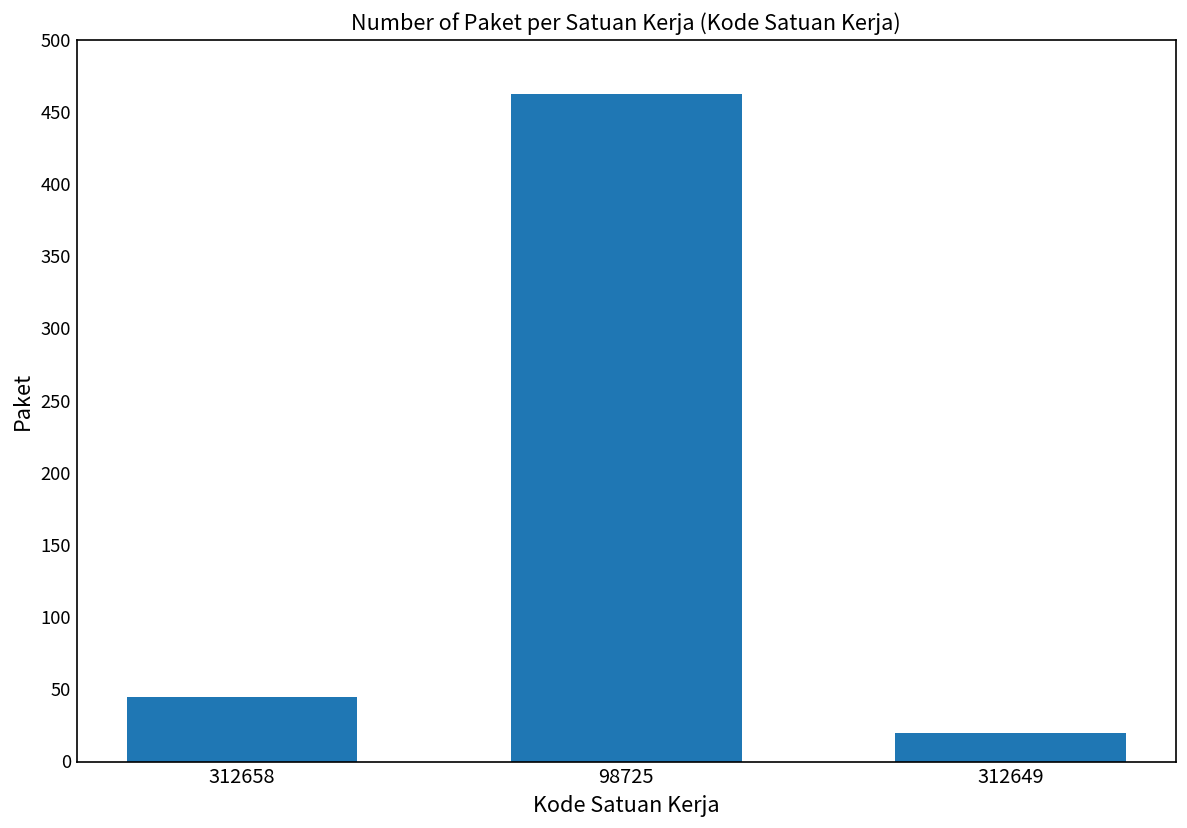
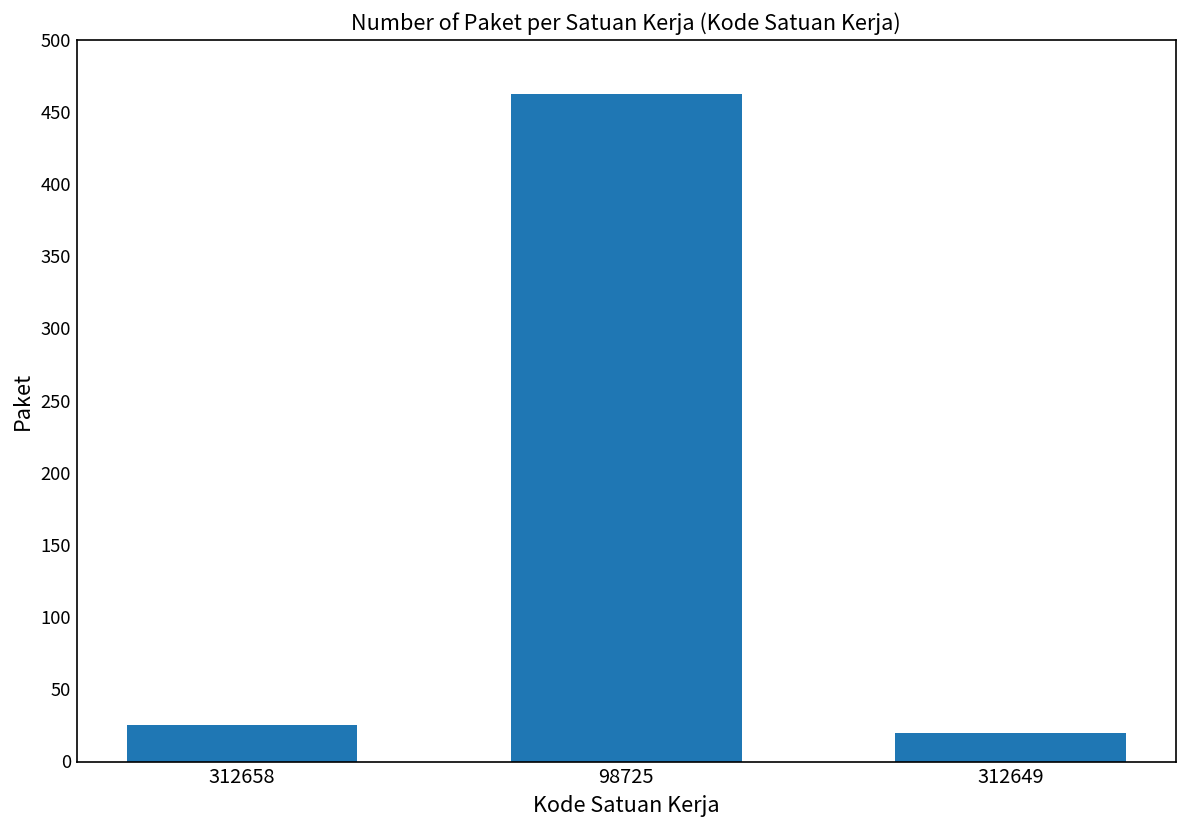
312658: 45 -> 25
